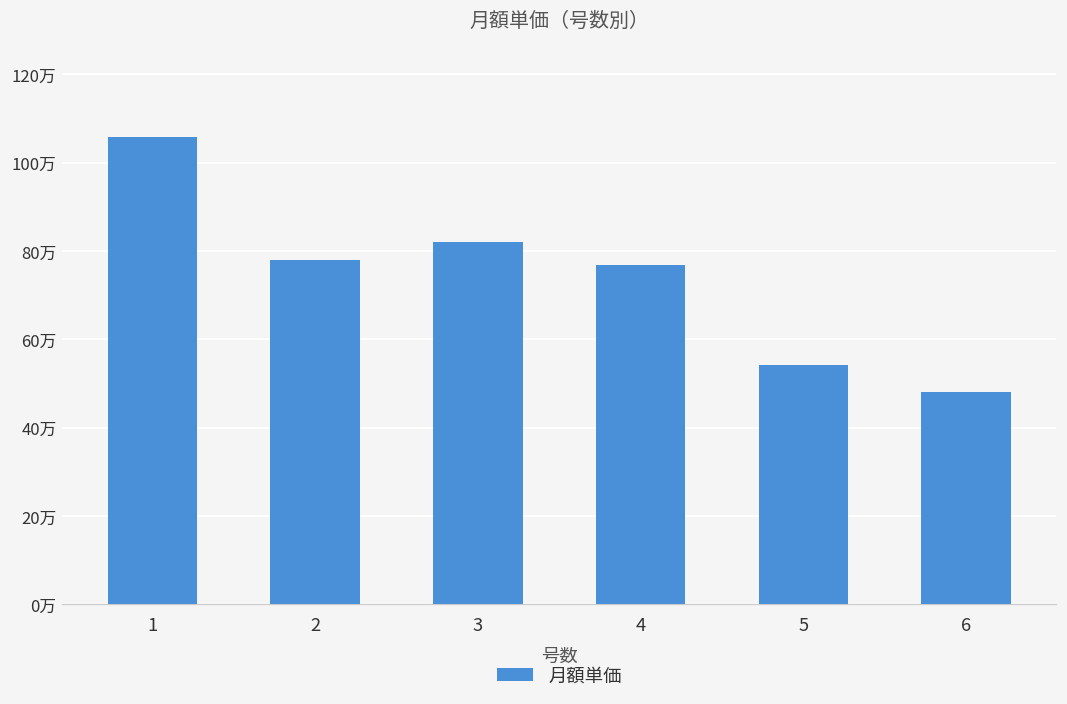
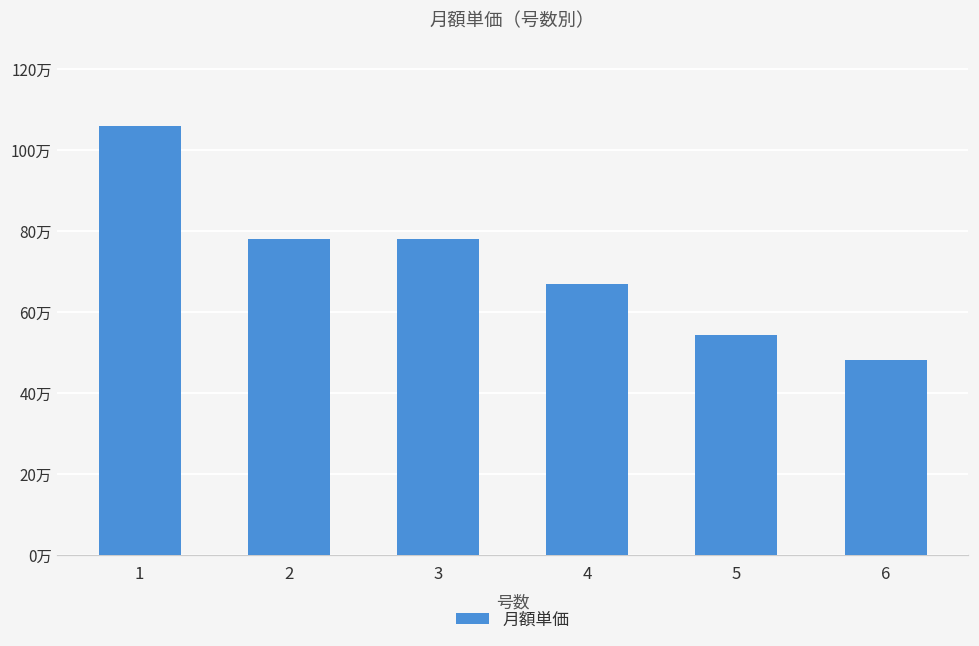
3: 82万 -> 78万
4: 77万 -> 67万
